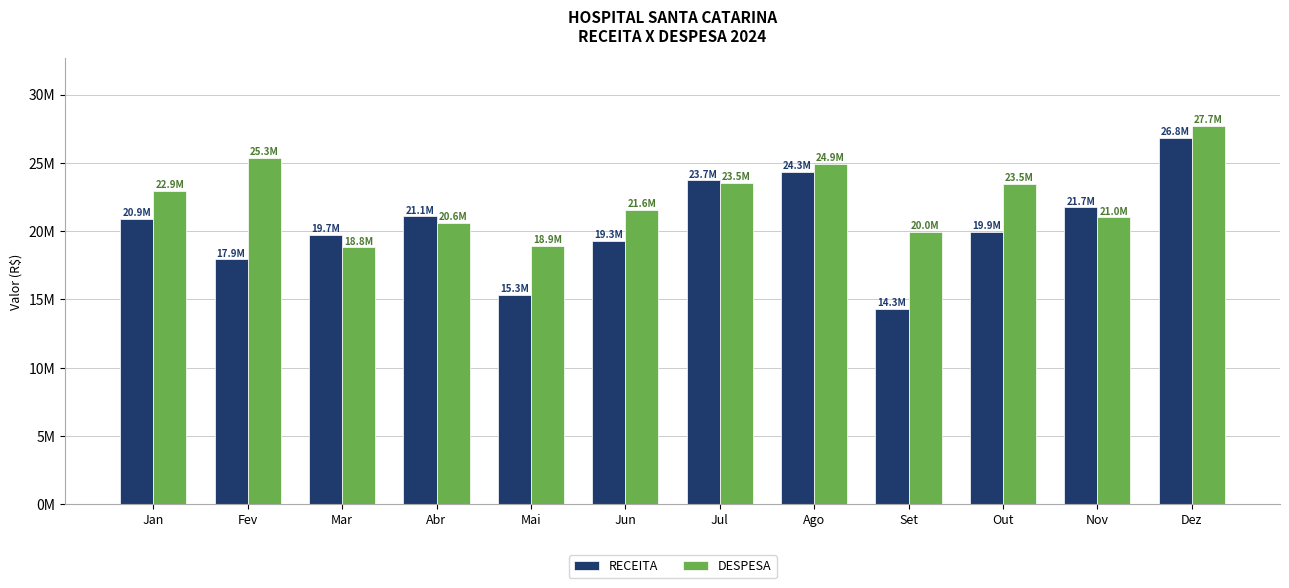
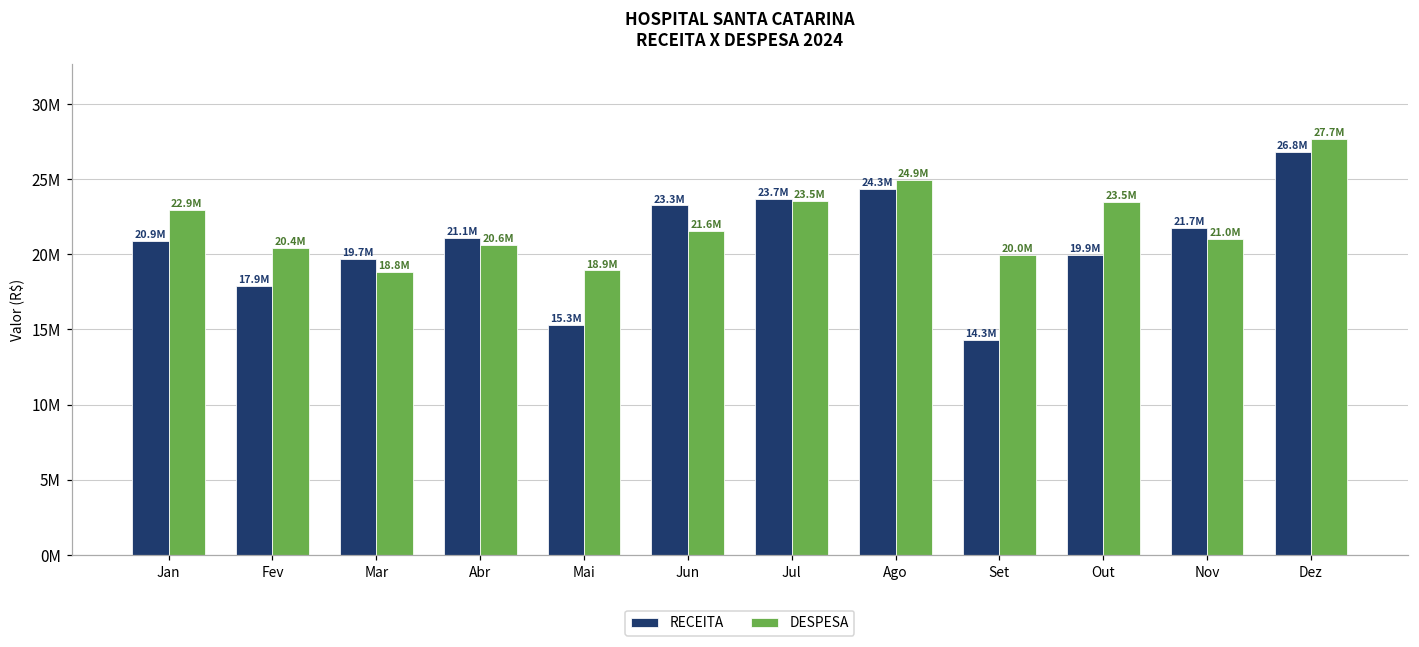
DESPESA, Fev: 25.3M -> 20.4M
RECEITA, Jun: 19.3M -> 23.3M
